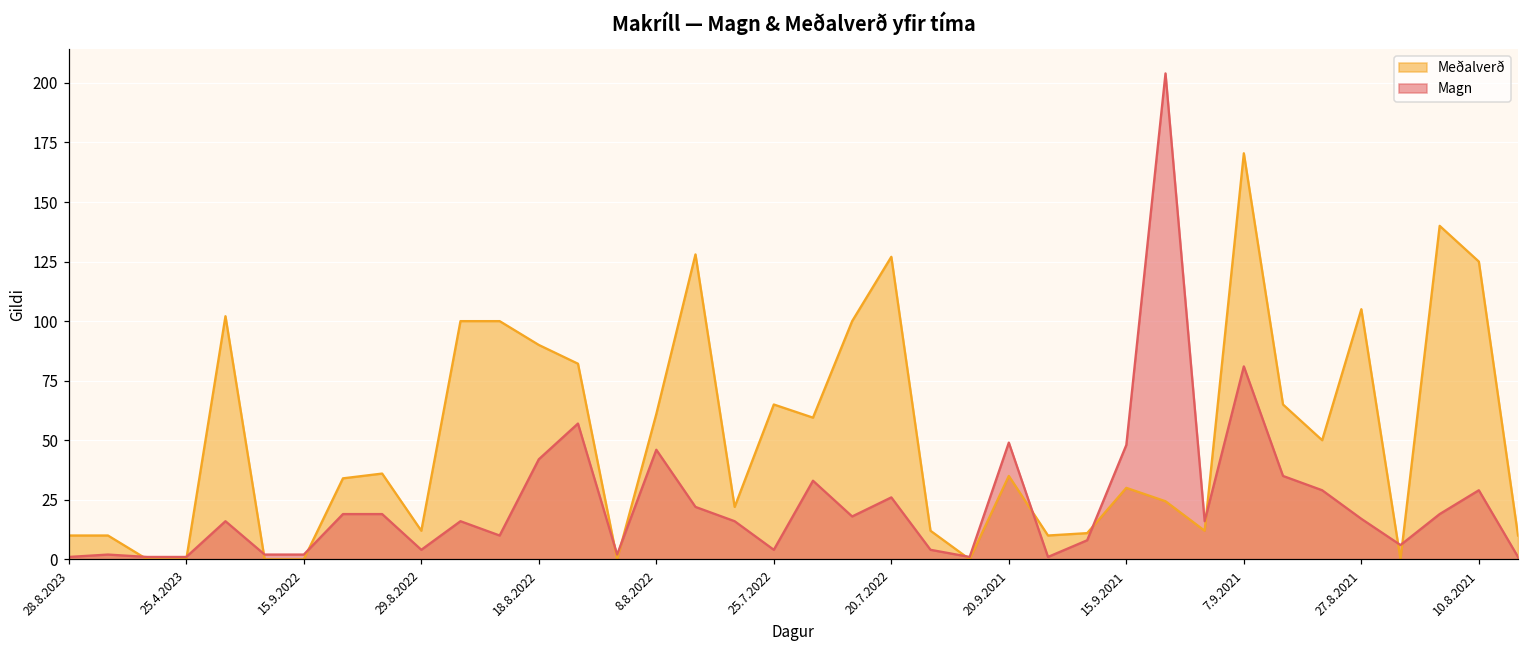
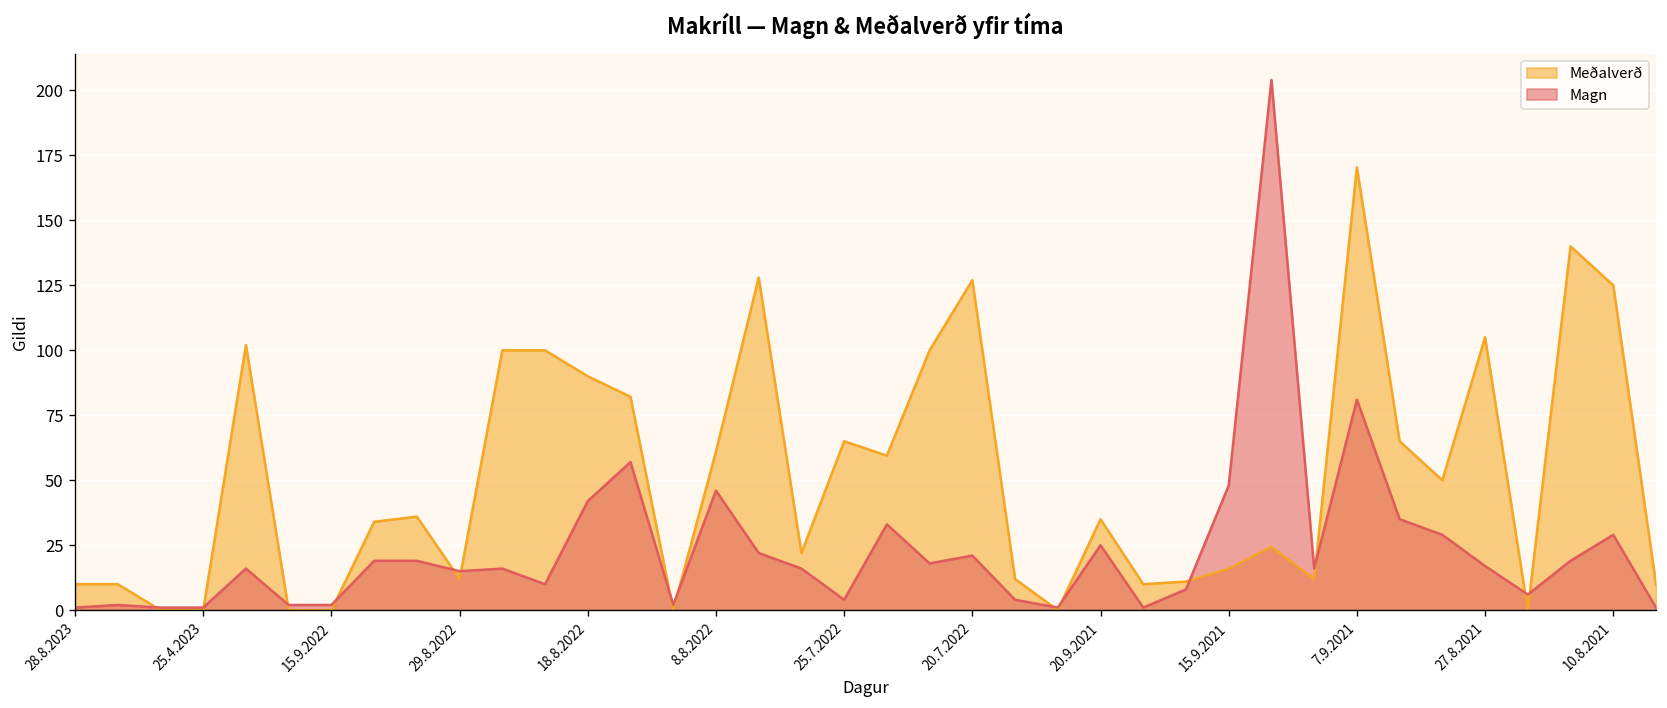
Magn, 29.8.2022: 4 -> 15
Magn, 20.7.2022: 26 -> 21
Magn, 20.9.2021: 49 -> 25
Meðalverð, 15.9.2021: 30 -> 16
